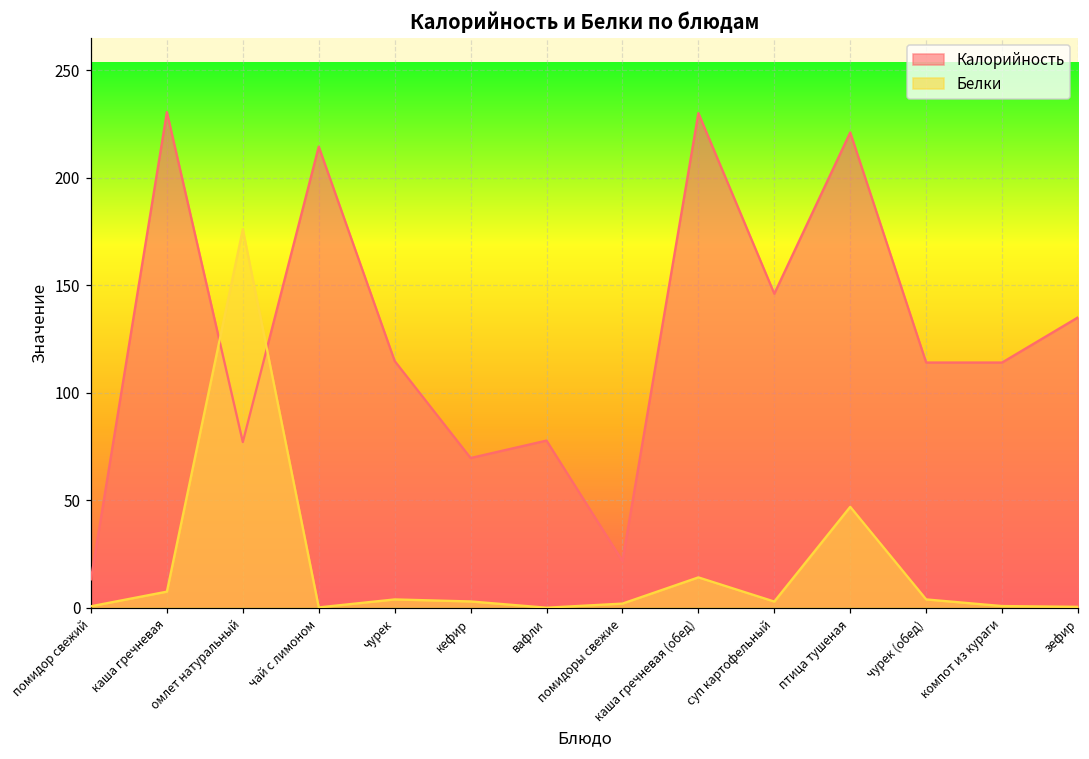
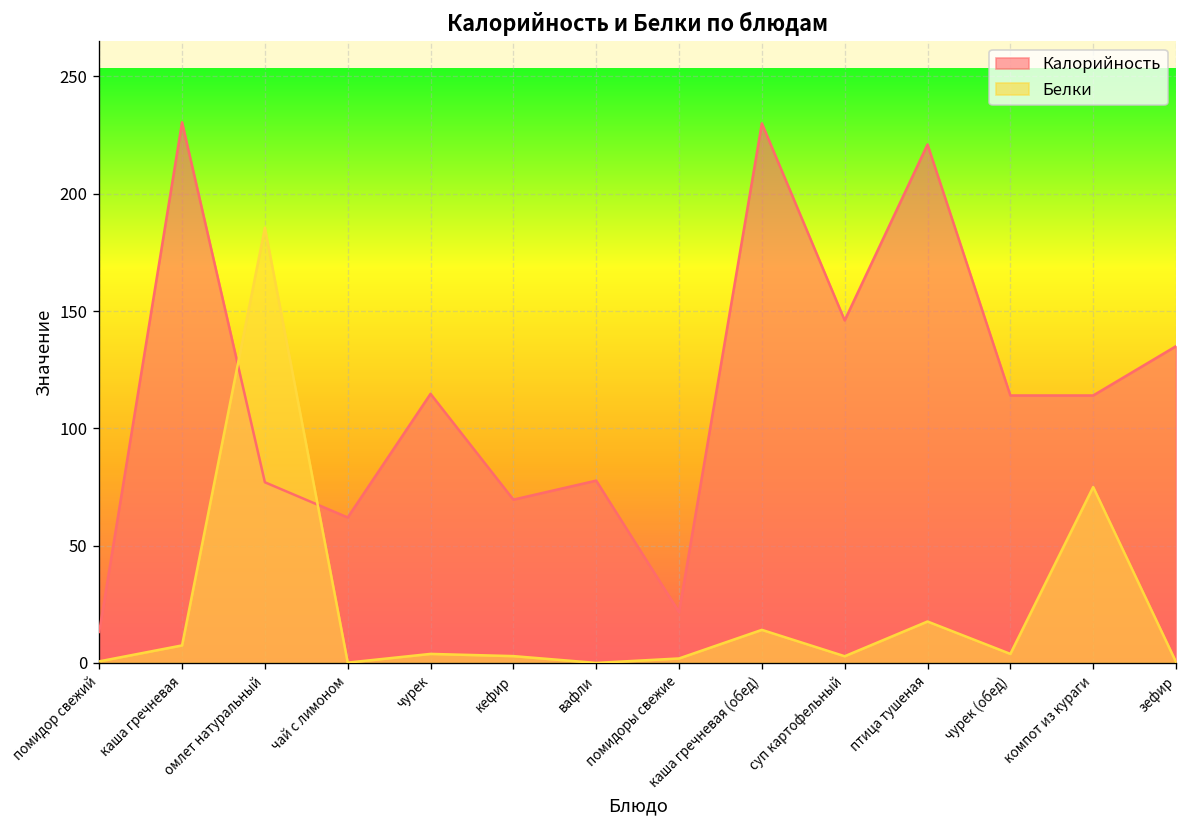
Белки, омлет натуральный: 176 -> 186
Калорийность, чай с лимоном: 214 -> 62
Белки, птица тушеная: 47 -> 18
Белки, компот из кураги: 1 -> 75
